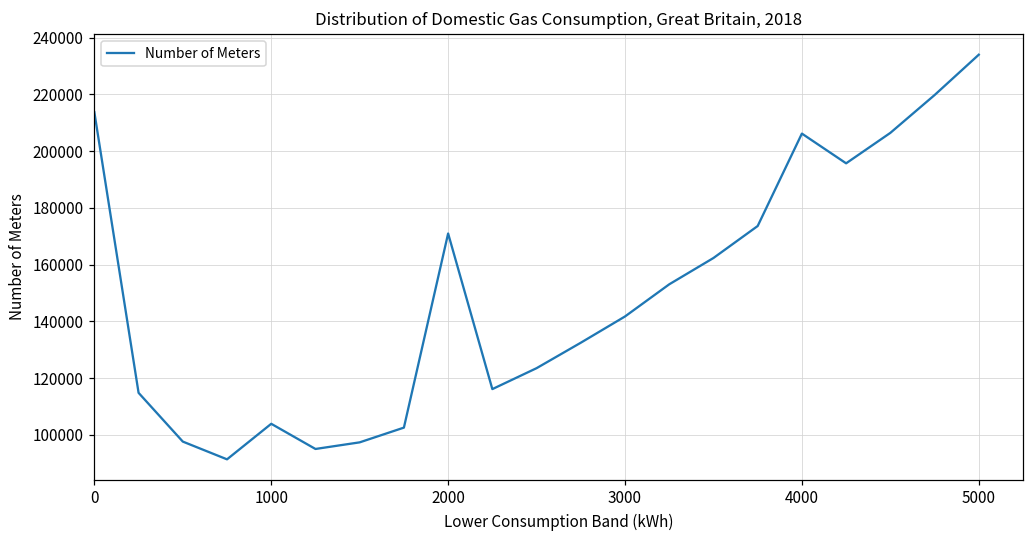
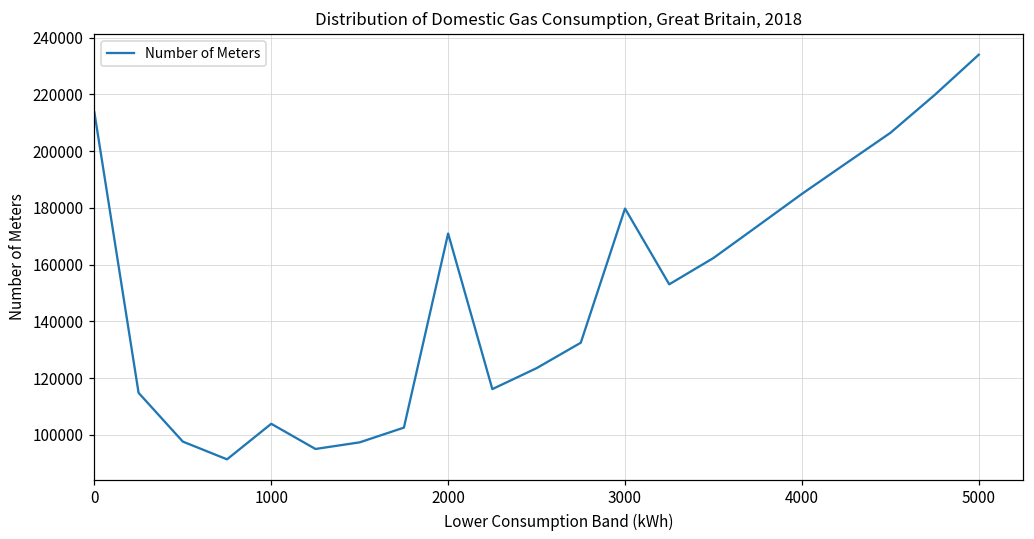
3000: 142000 -> 180000
4000: 206000 -> 185000
